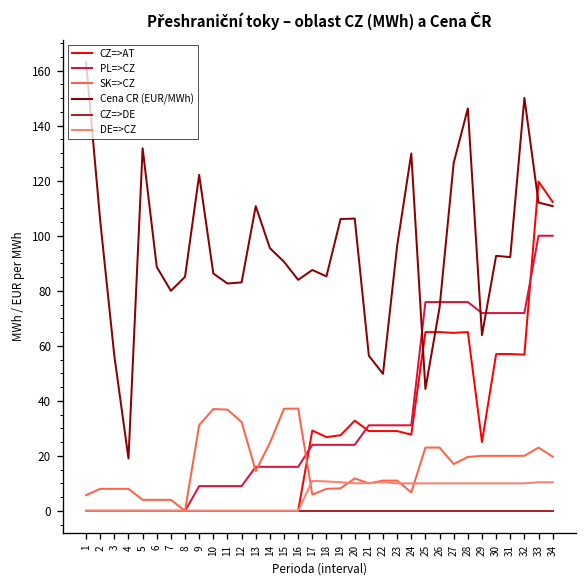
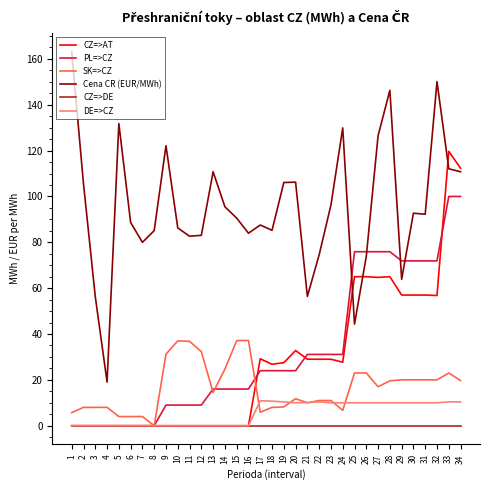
Cena CR (EUR/MWh), 22: 50 -> 75
CZ=>AT, 29: 25 -> 57
